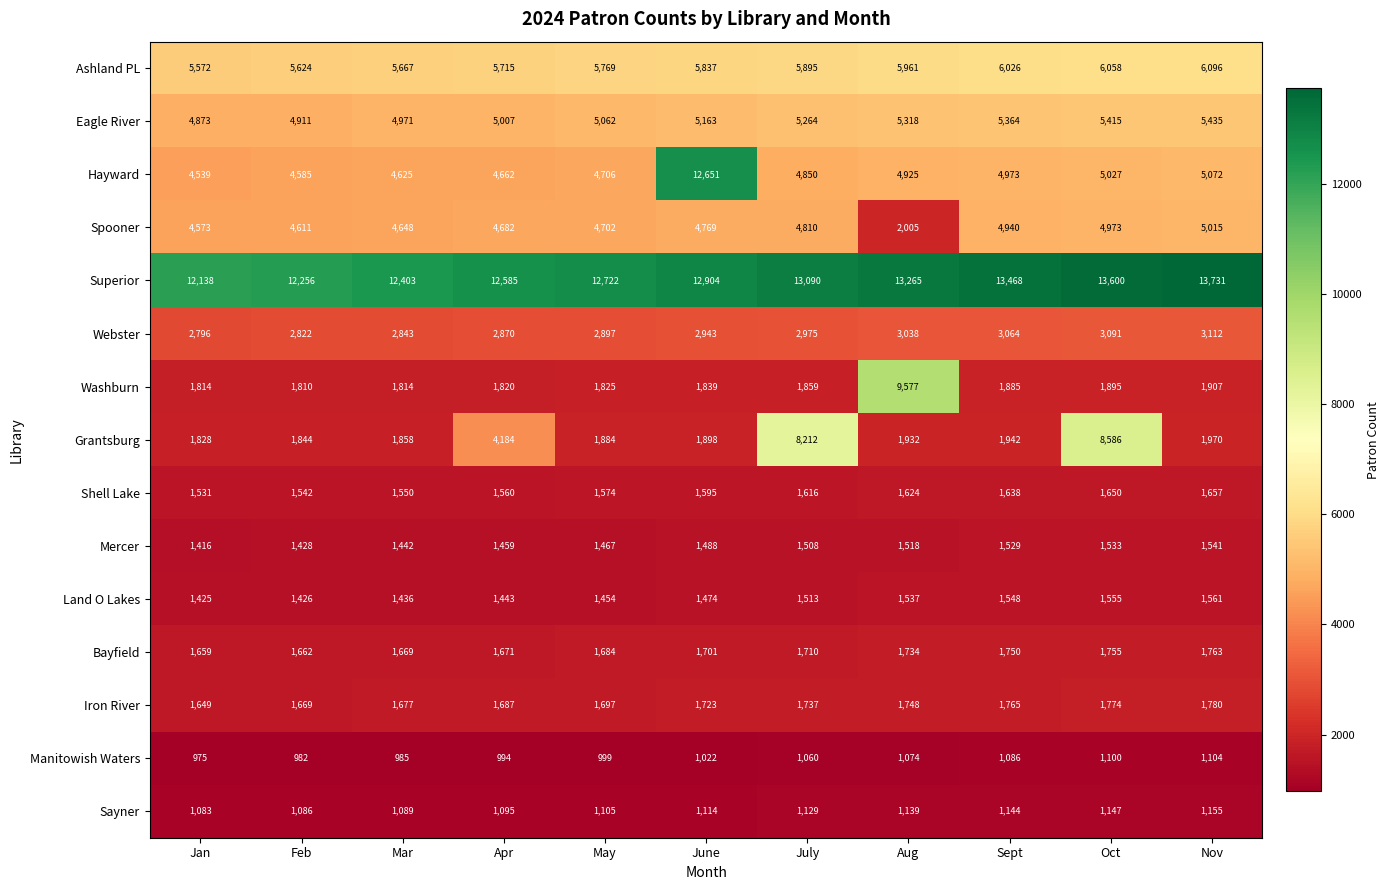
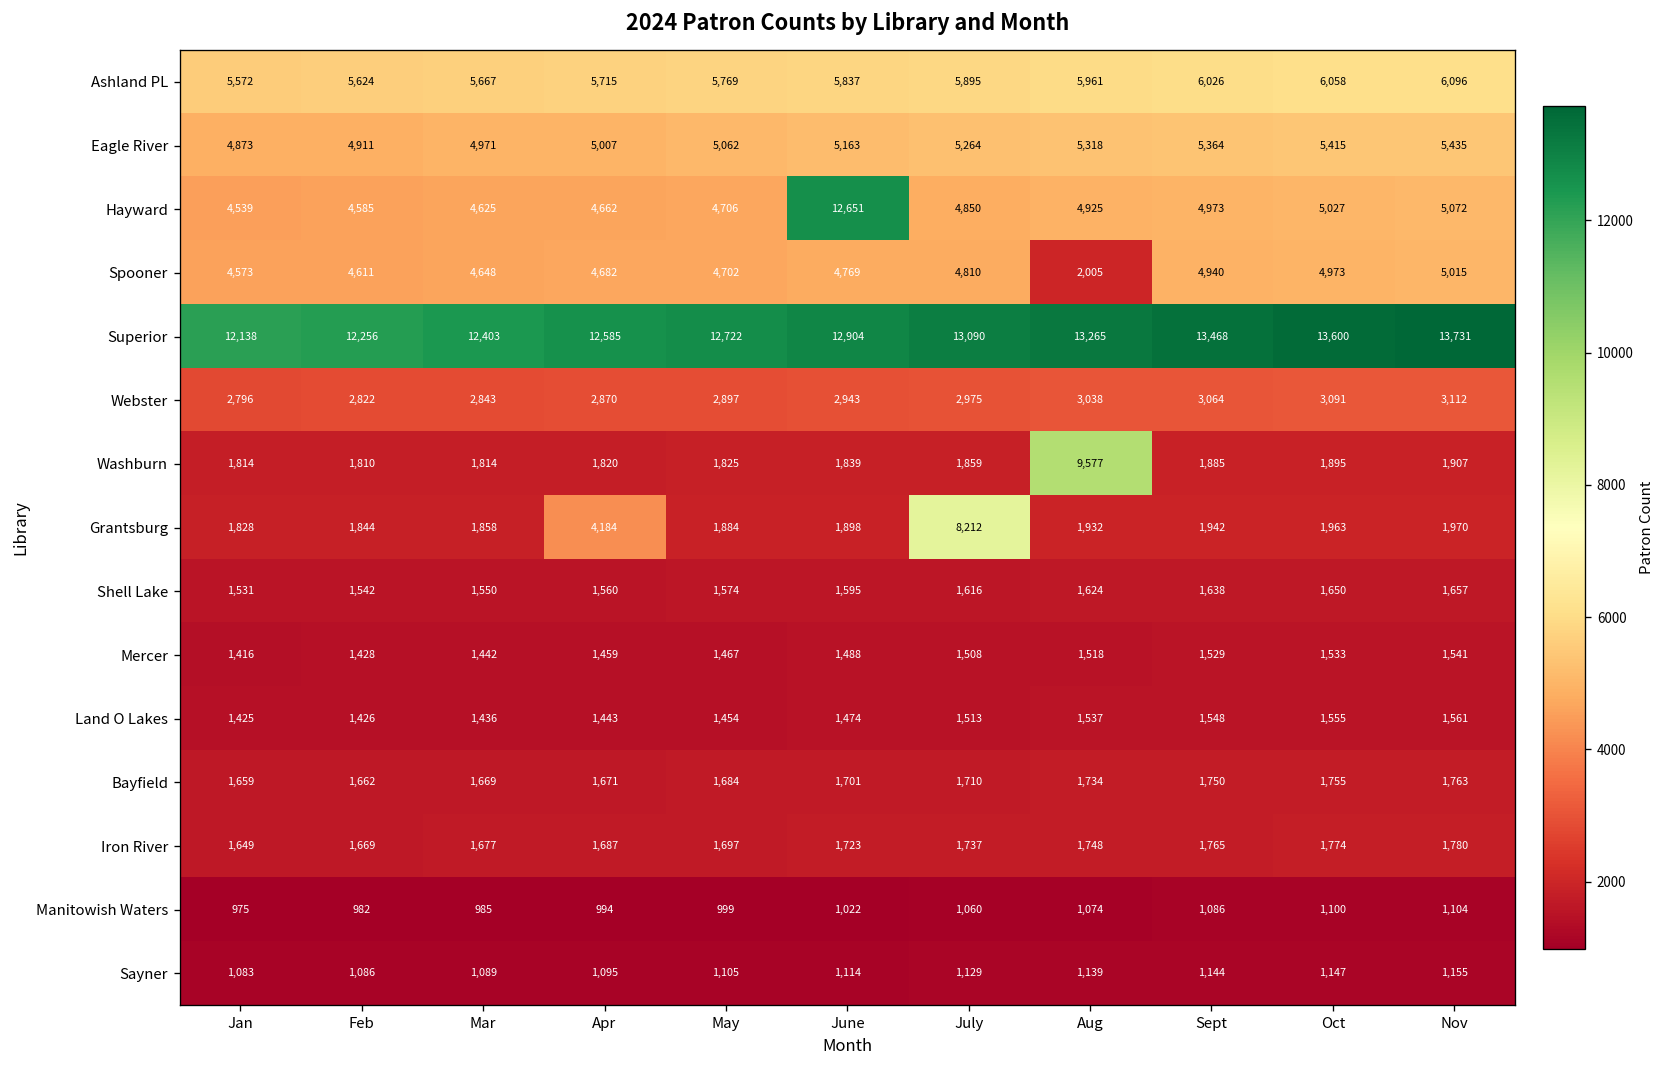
Grantsburg, Oct: 8,586 -> 1,963
